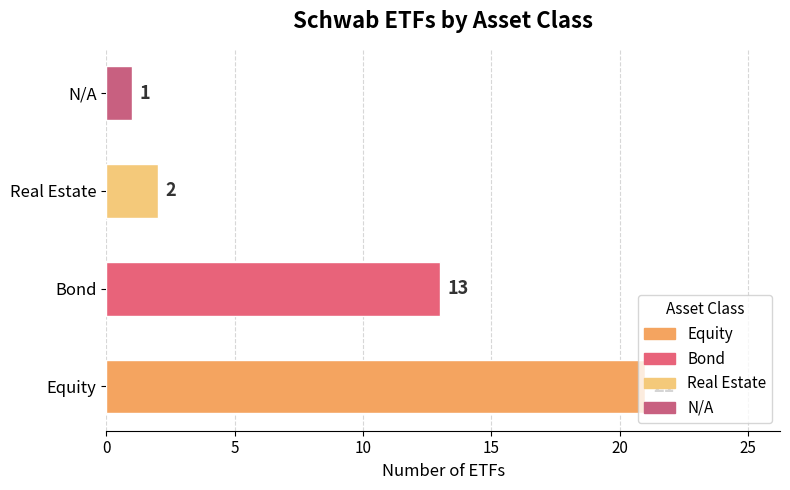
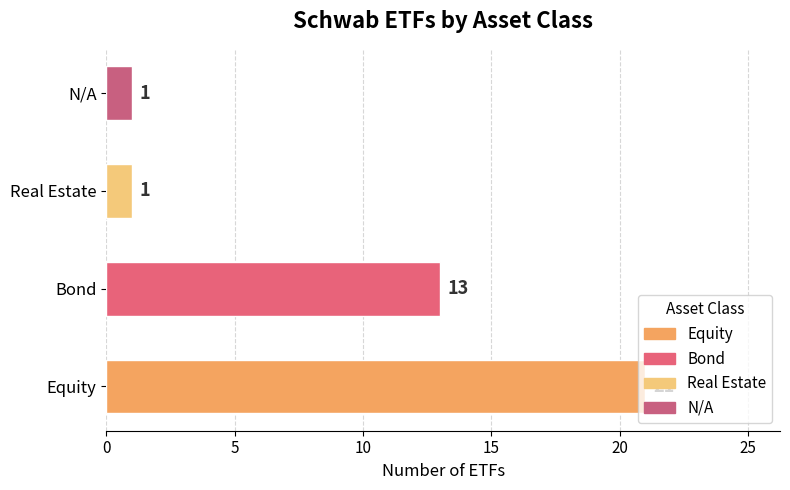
Real Estate: 2 -> 1
